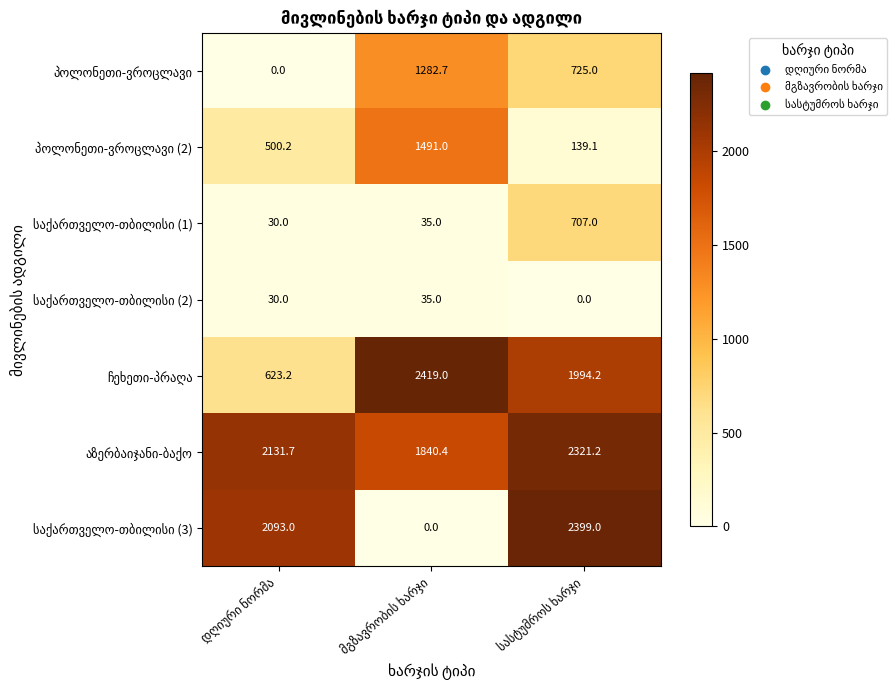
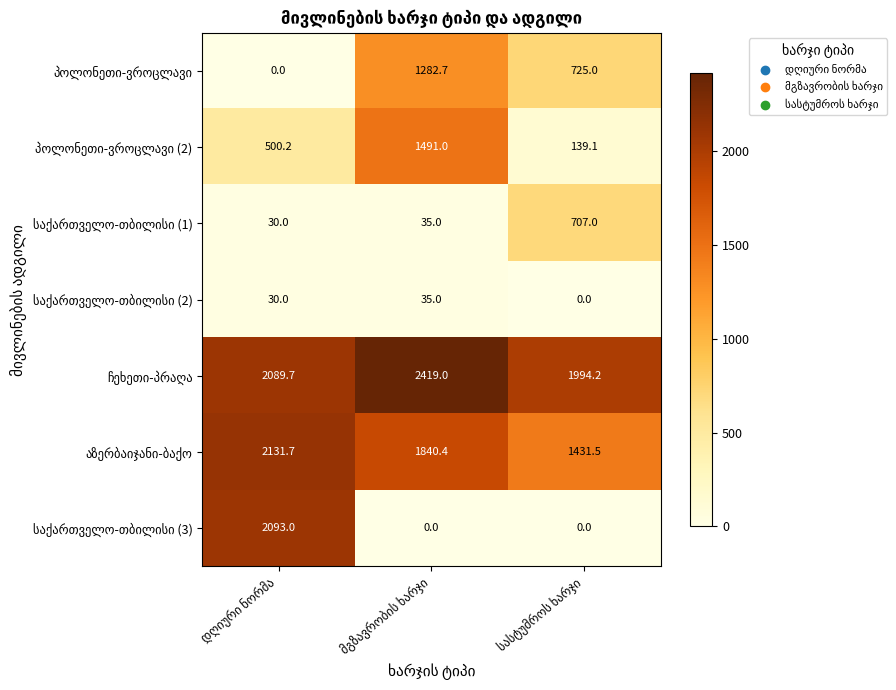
ჩეხეთი-პრაღა, დღიური ნორმა: 623.2 -> 2089.7
აზერბაიჯანი-ბაქო, სასტუმროს ხარჯი: 2321.2 -> 1431.5
საქართველო-თბილისი (3), სასტუმროს ხარჯი: 2399.0 -> 0.0
